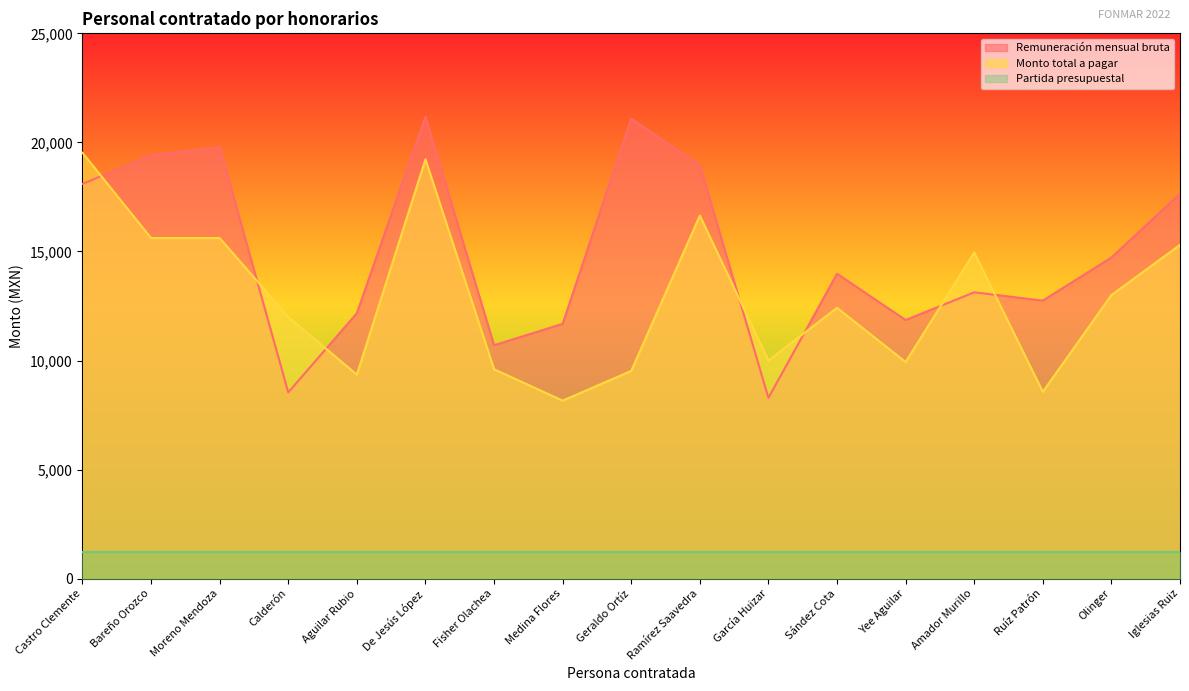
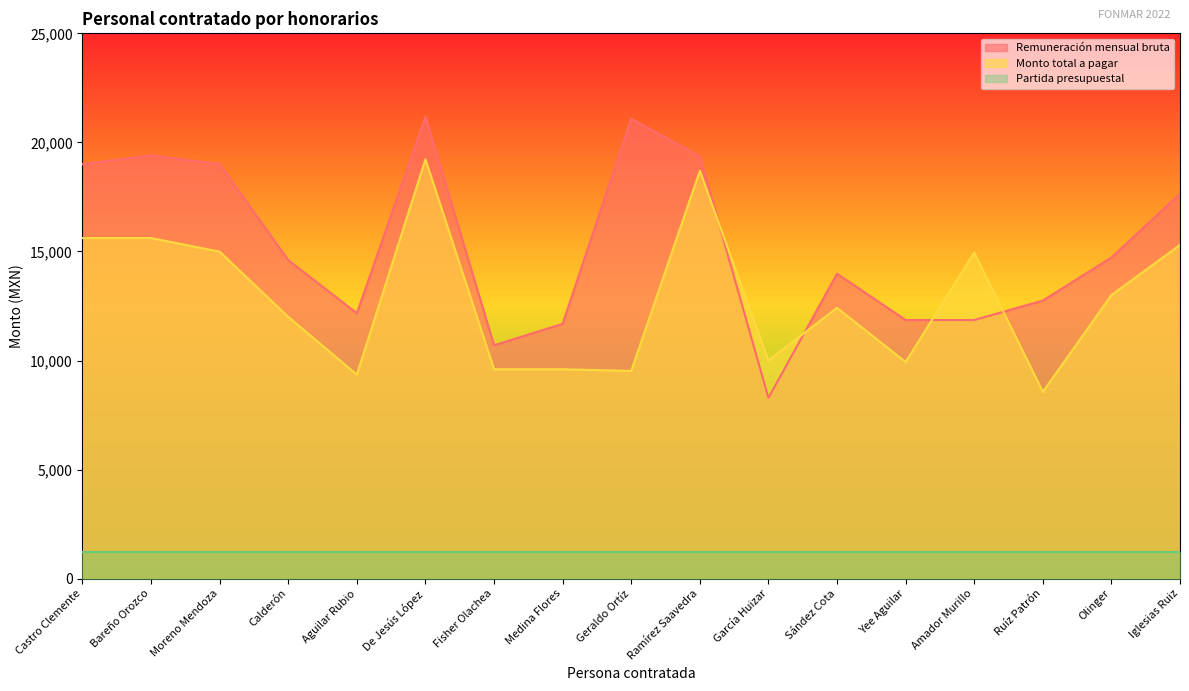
Remuneración mensual bruta, Castro Clemente: 18,100 -> 19,000
Monto total a pagar, Castro Clemente: 19,500 -> 15,600
Remuneración mensual bruta, Moreno Mendoza: 19,800 -> 19,000
Monto total a pagar, Moreno Mendoza: 15,600 -> 15,000
Remuneración mensual bruta, Calderón: 8,500 -> 14,600
Monto total a pagar, Medina Flores: 8,200 -> 9,600
Remuneración mensual bruta, Ramírez Saavedra: 18,900 -> 19,400
Monto total a pagar, Ramírez Saavedra: 16,600 -> 18,700
Remuneración mensual bruta, Amador Murillo: 13,100 -> 11,900
